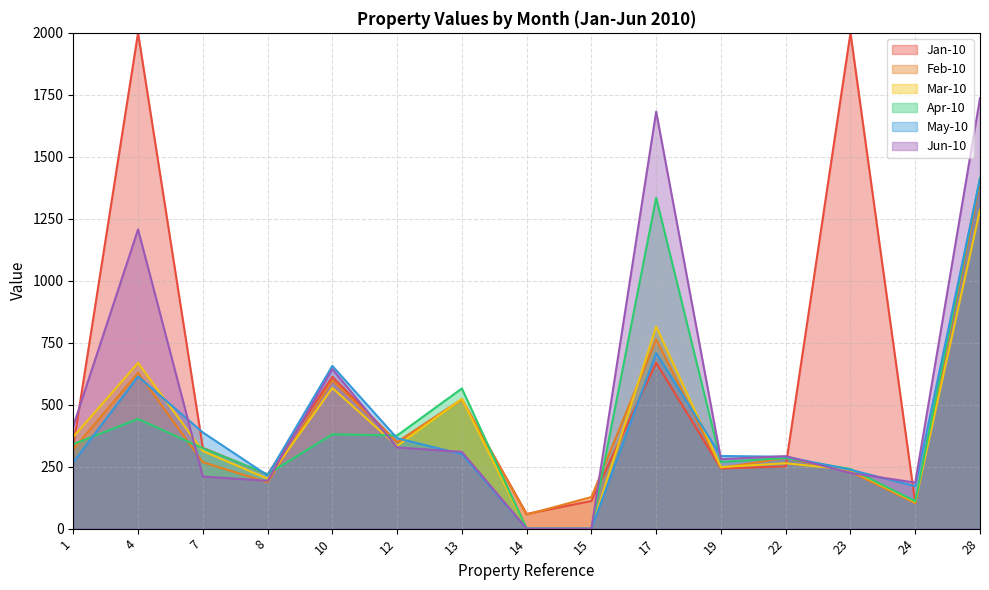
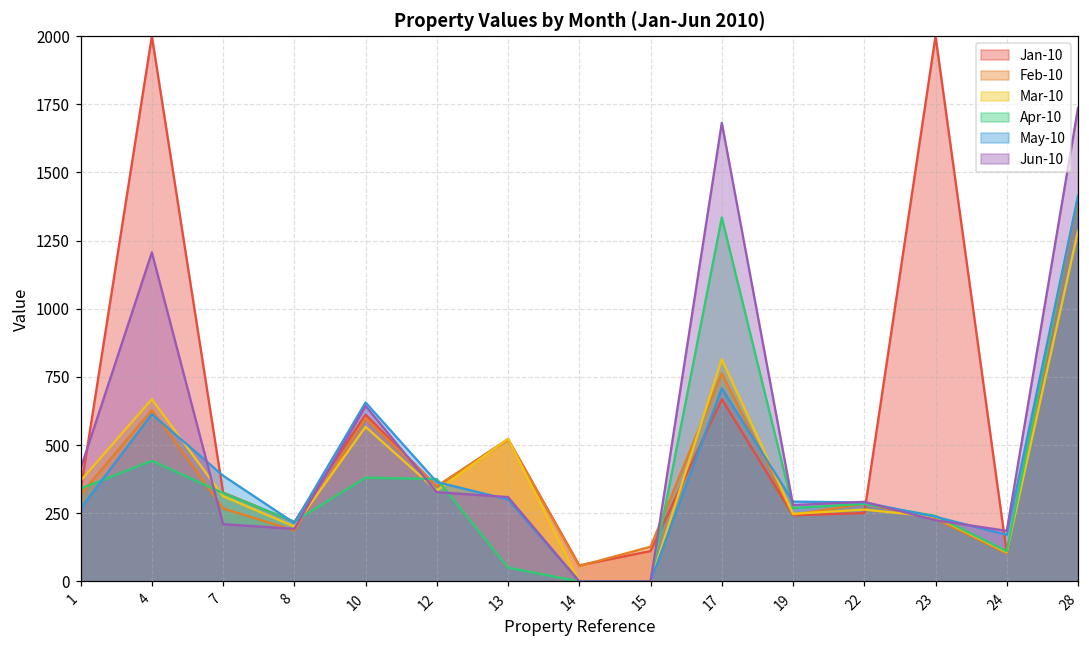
Apr-10, 13: 570 -> 50
